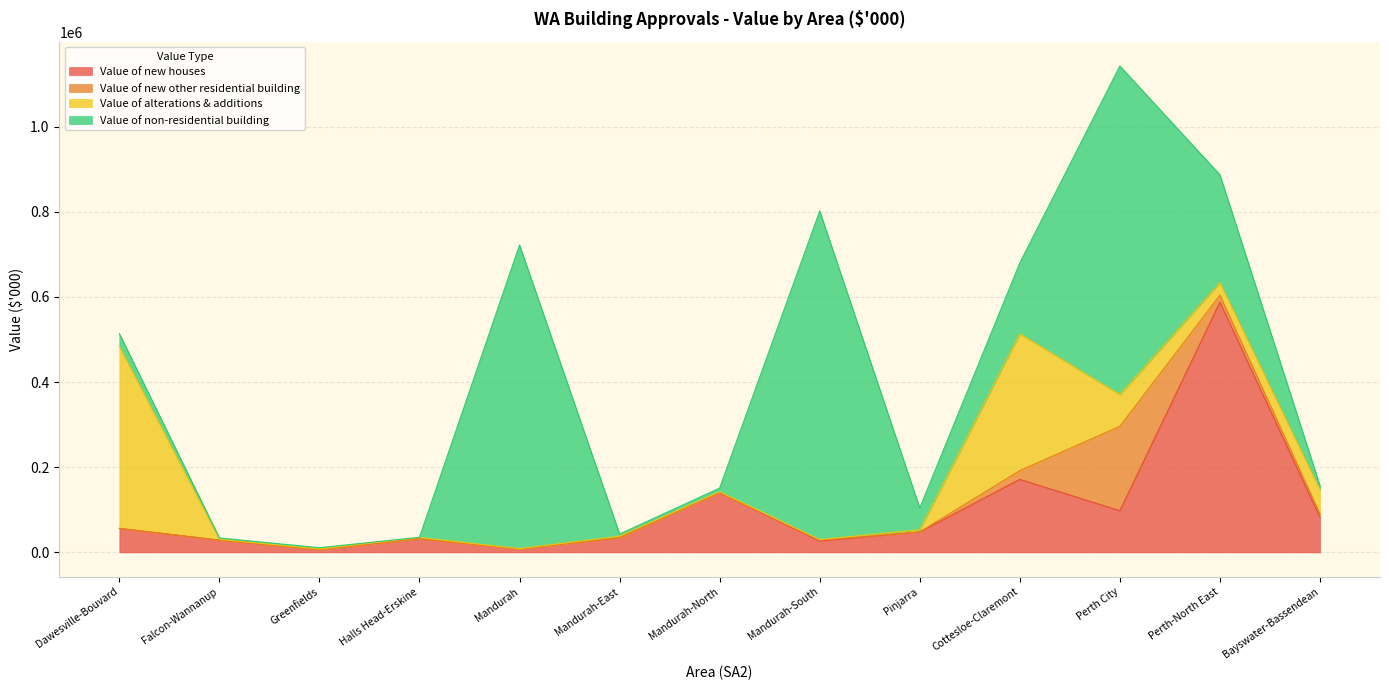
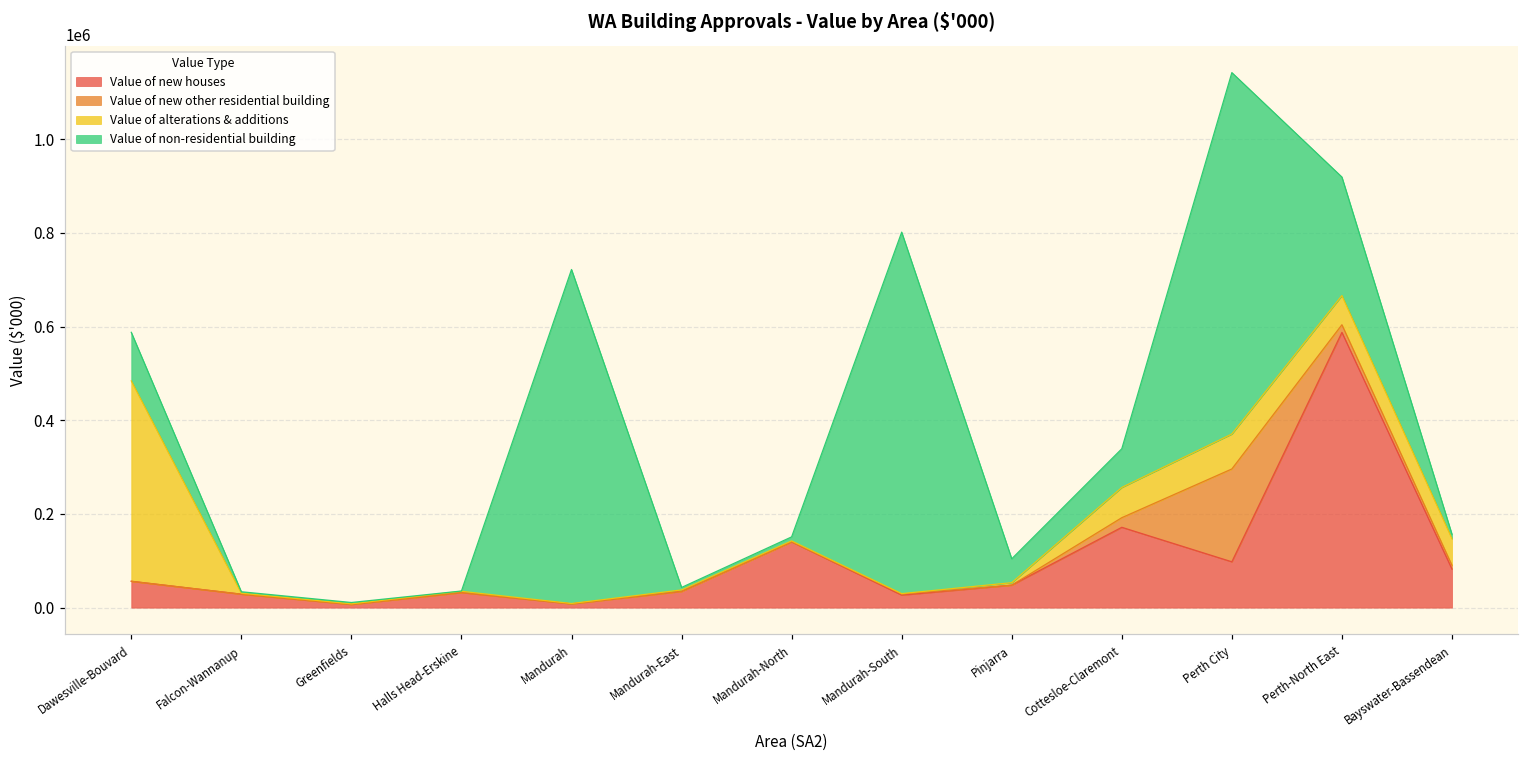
Value of non-residential building, Dawesville-Bouvard: 30000 -> 100000
Value of alterations & additions, Cottesloe-Claremont: 320000 -> 60000
Value of non-residential building, Cottesloe-Claremont: 170000 -> 80000
Value of alterations & additions, Perth-North East: 30000 -> 60000
